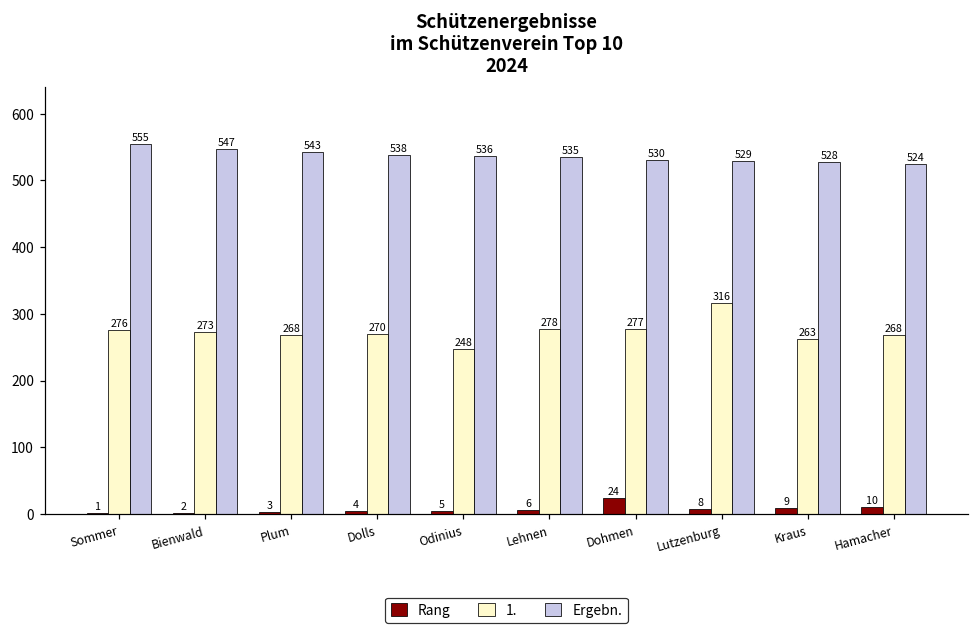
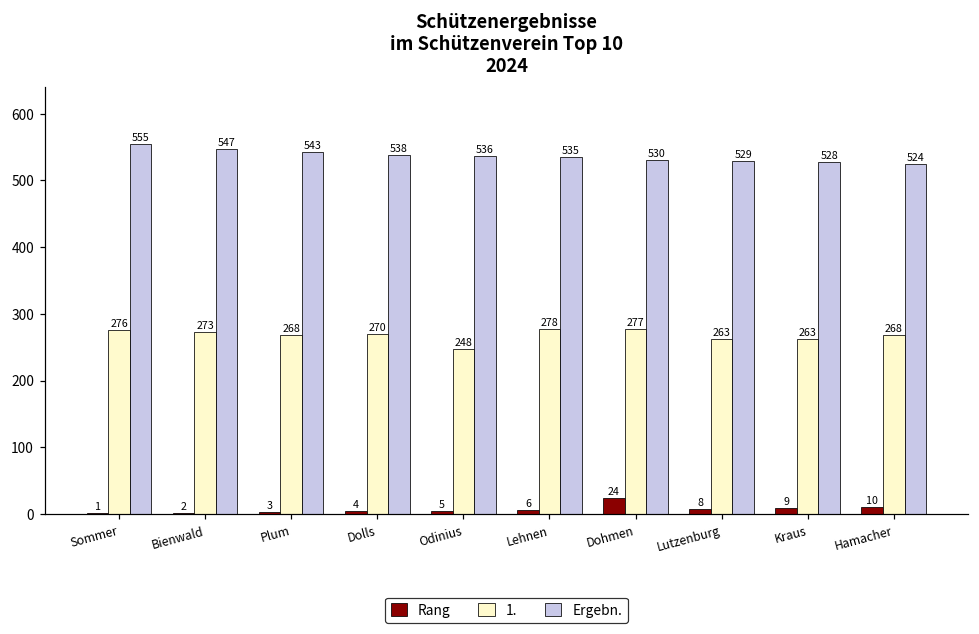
1., Lutzenburg: 316 -> 263
